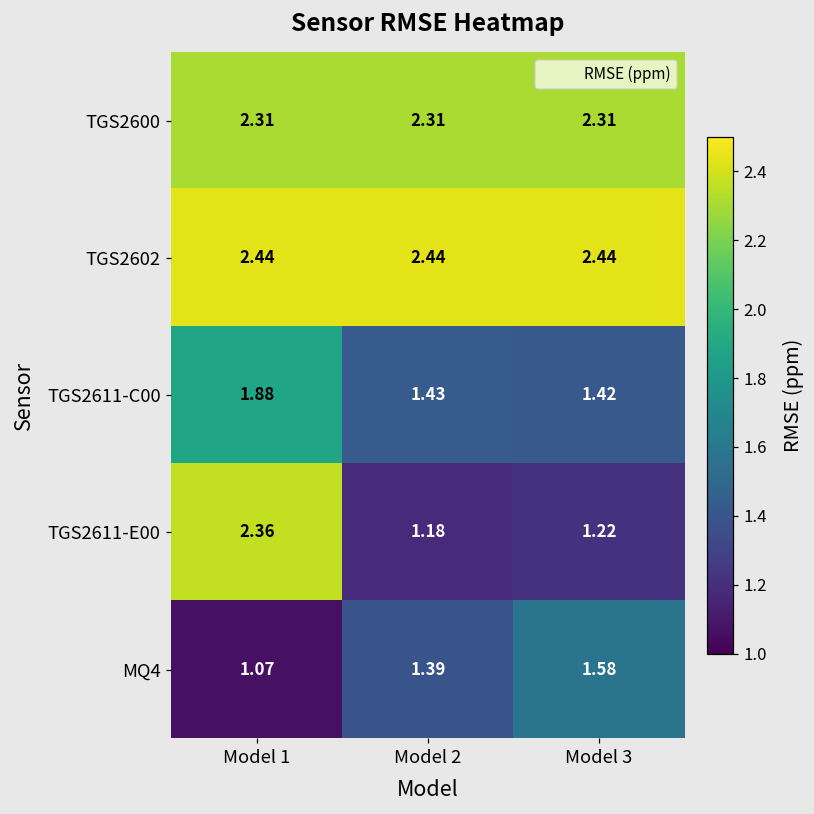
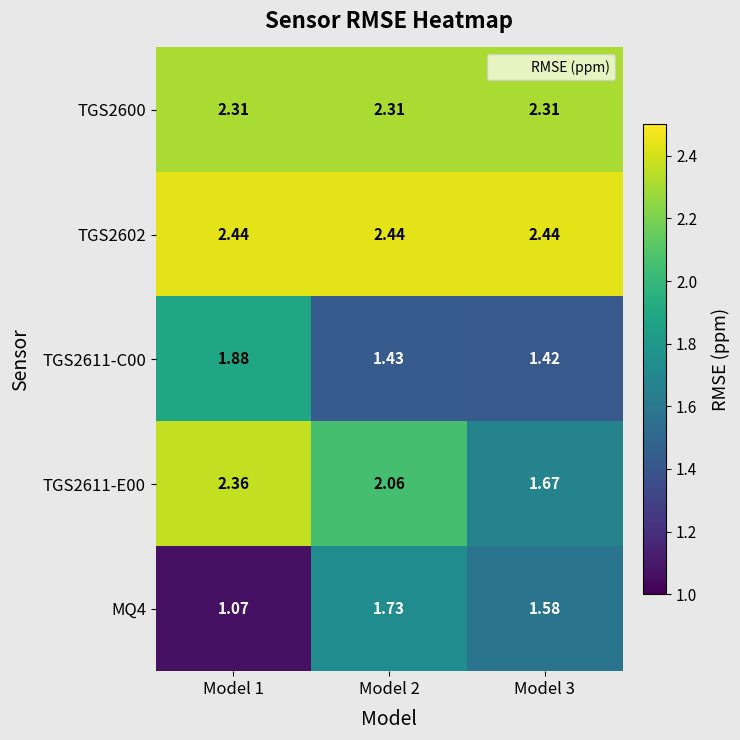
TGS2611-E00, Model 2: 1.18 -> 2.06
TGS2611-E00, Model 3: 1.22 -> 1.67
MQ4, Model 2: 1.39 -> 1.73
